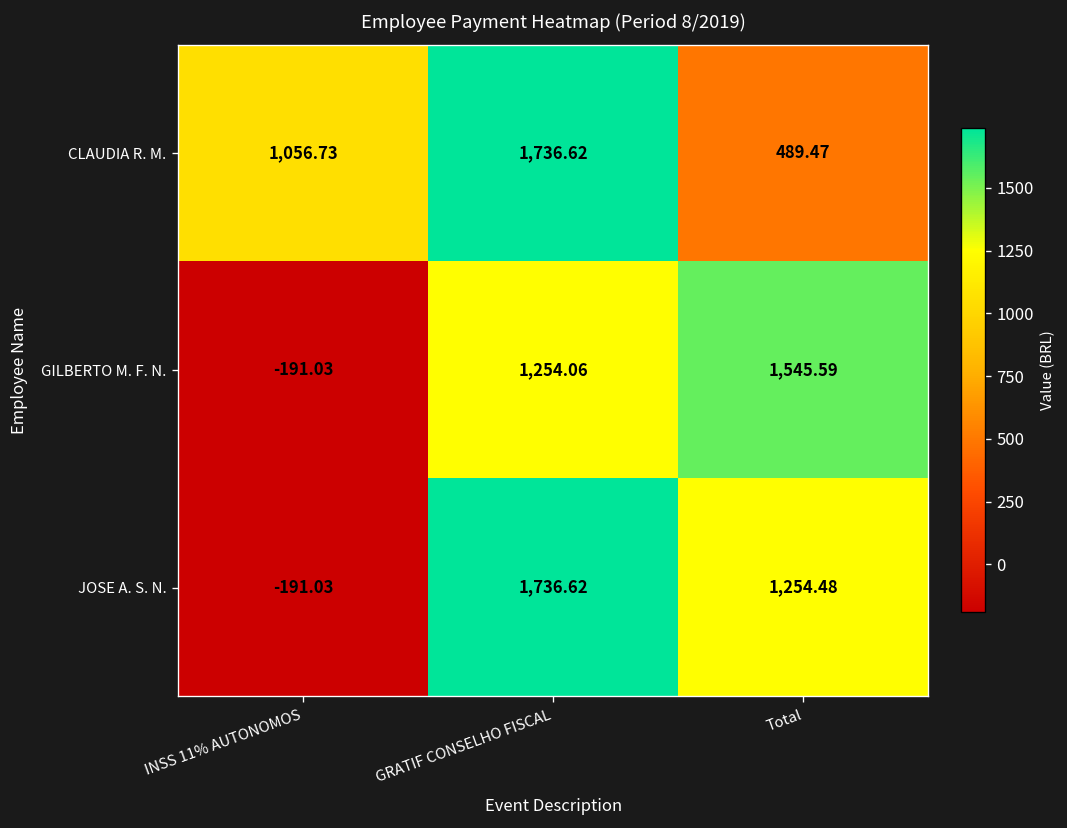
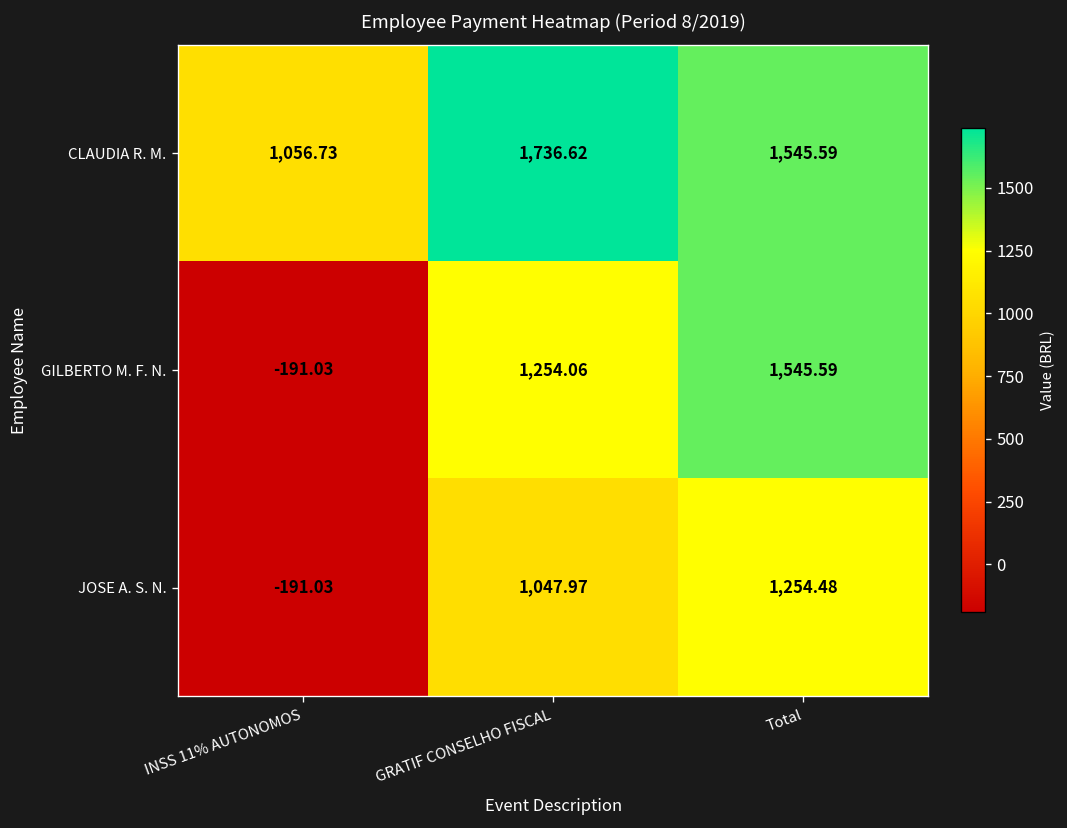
CLAUDIA R. M., Total: 489.47 -> 1,545.59
JOSE A. S. N., GRATIF CONSELHO FISCAL: 1,736.62 -> 1,047.97
